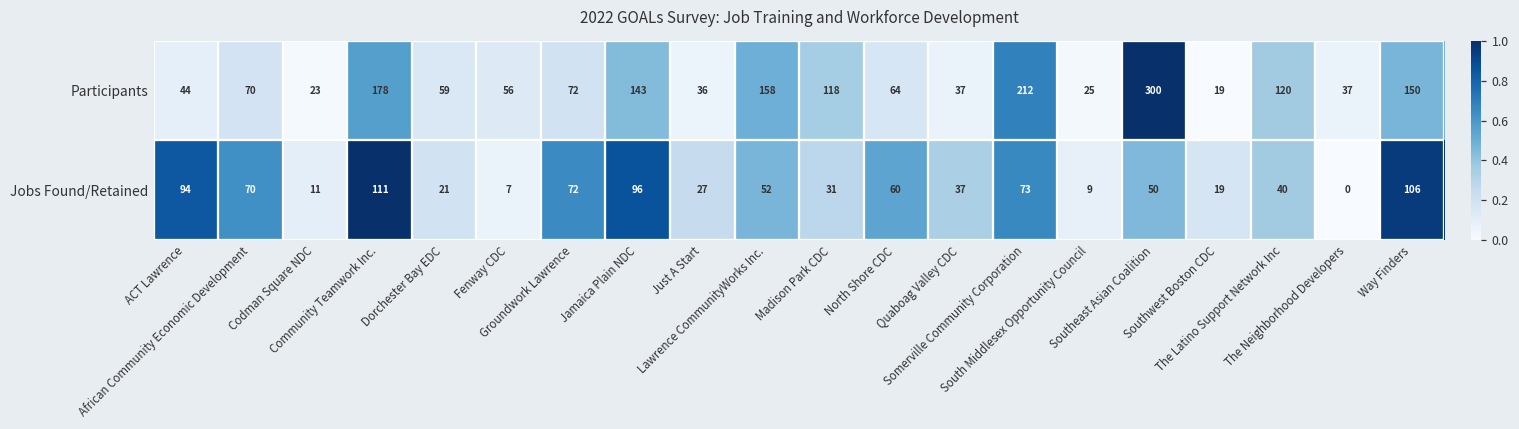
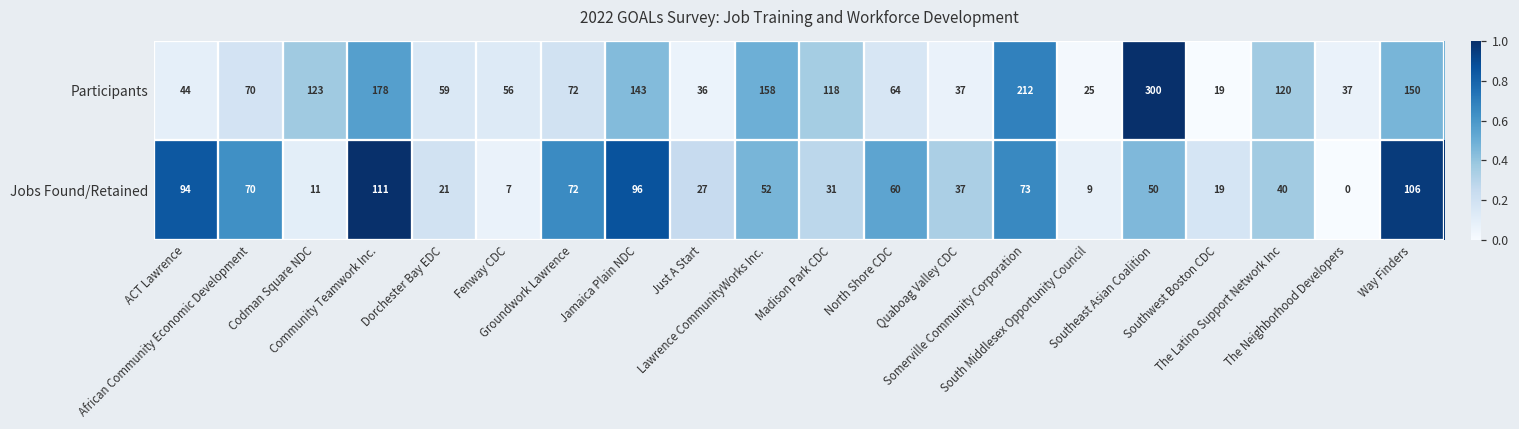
Participants, Codman Square NDC: 23 -> 123
